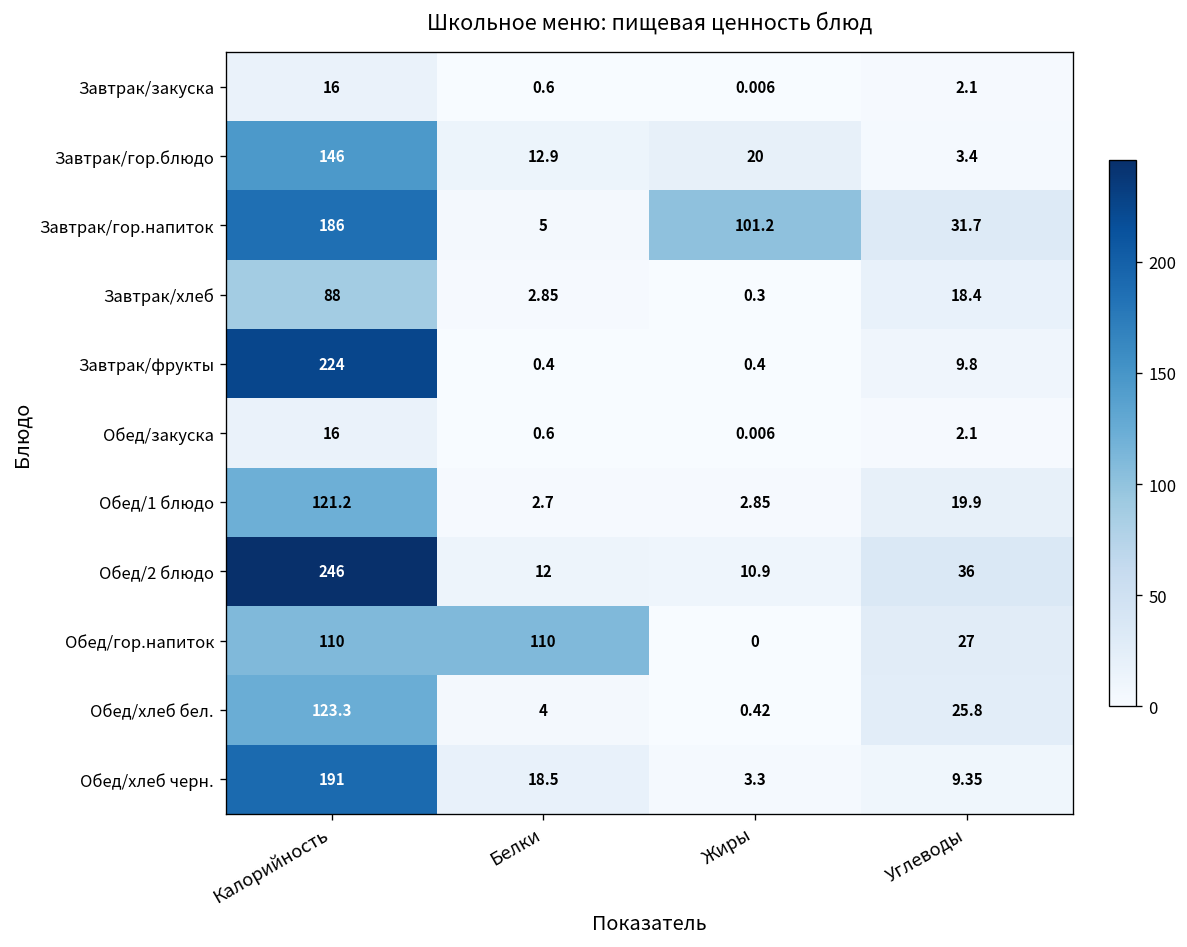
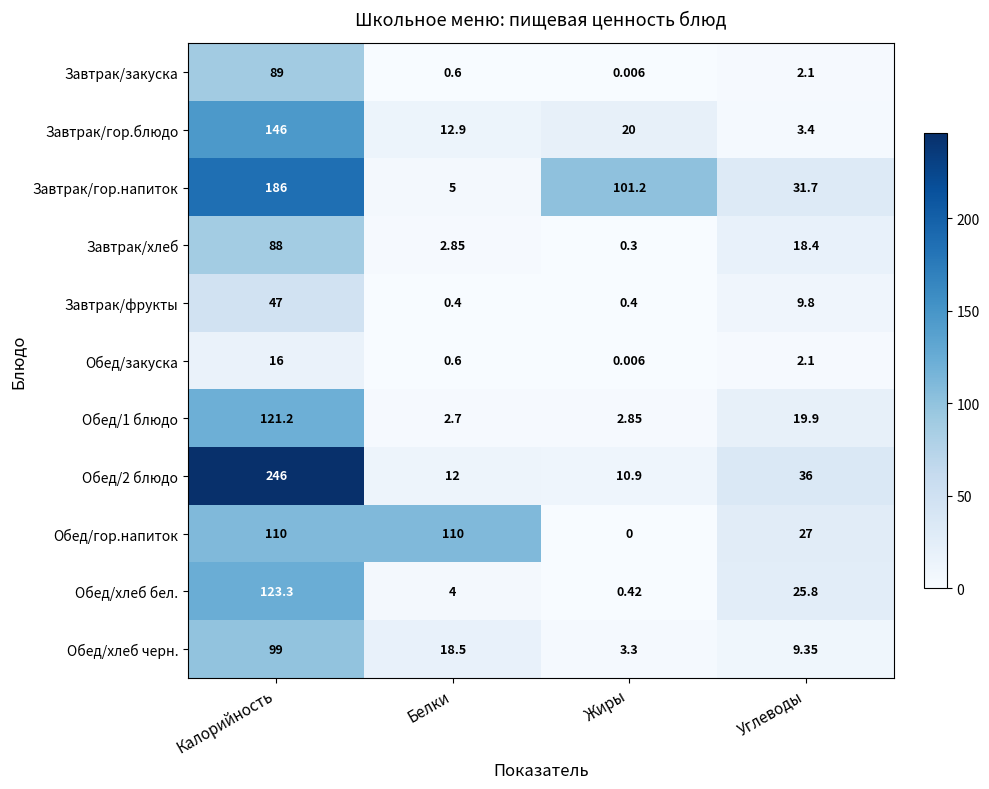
Завтрак/закуска, Калорийность: 16 -> 89
Завтрак/фрукты, Калорийность: 224 -> 47
Обед/хлеб черн., Калорийность: 191 -> 99
